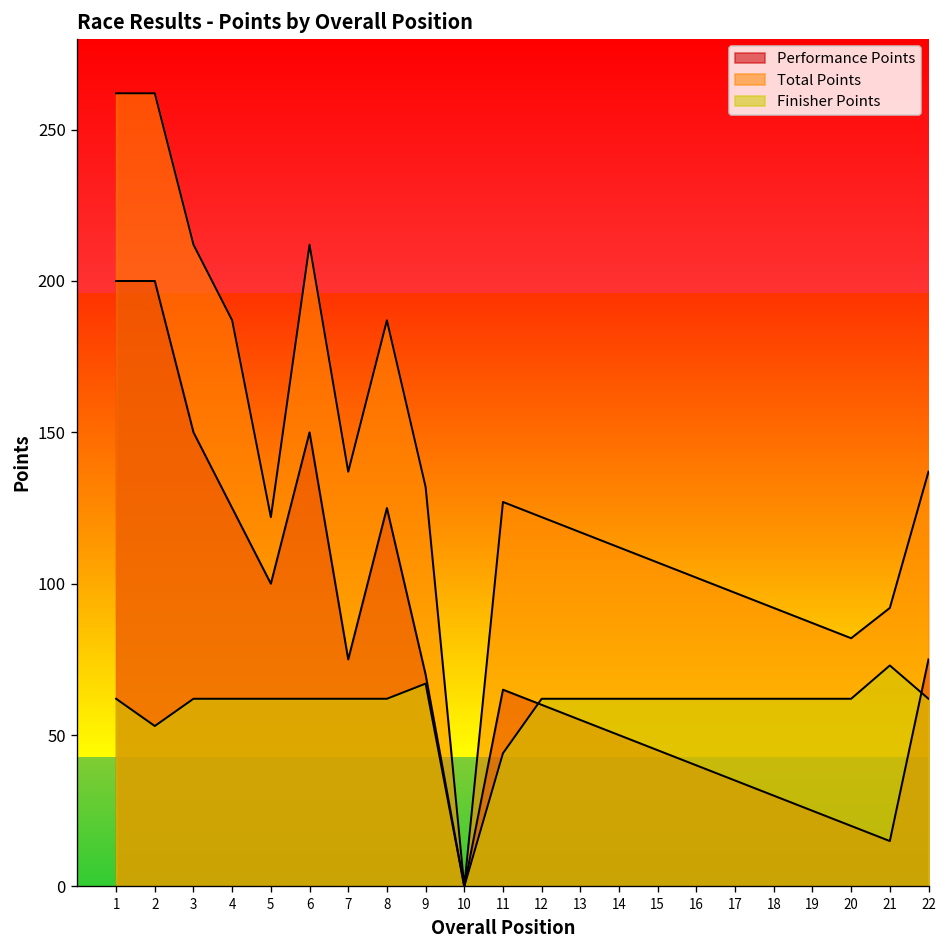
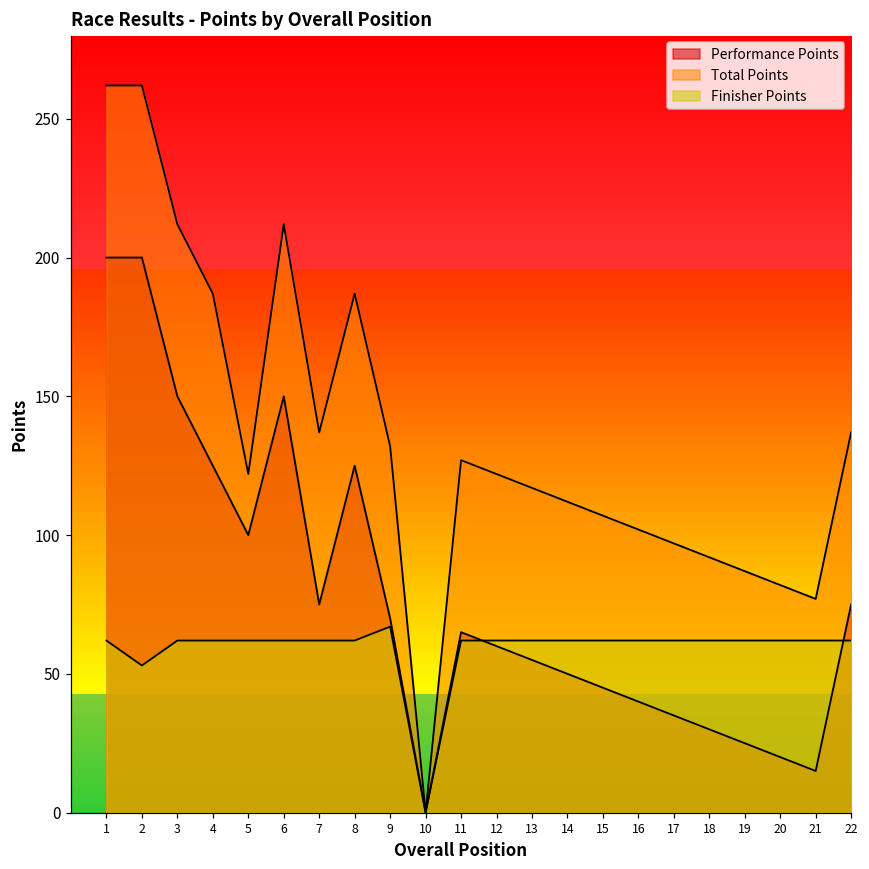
Finisher Points, 11: 44 -> 62
Total Points, 21: 92 -> 77
Finisher Points, 21: 73 -> 62
